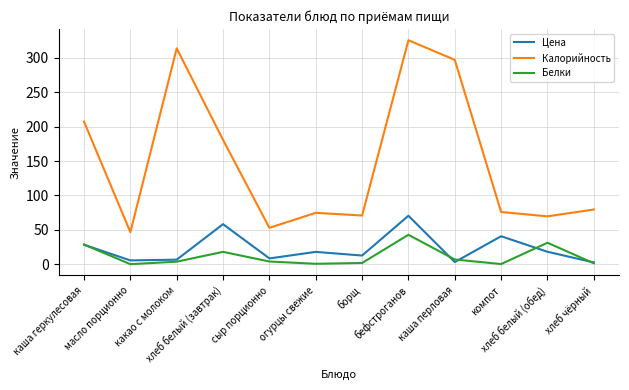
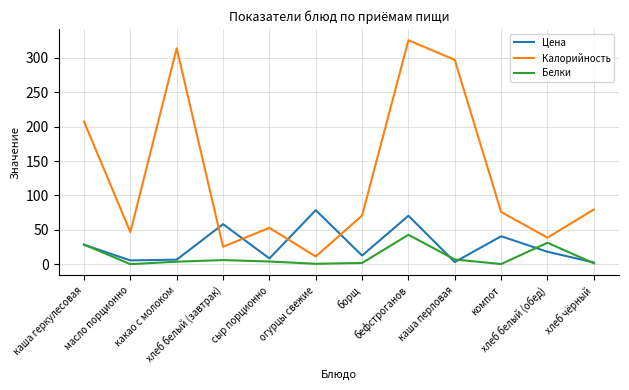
Калорийность, хлеб белый (завтрак): 180 -> 30
Белки, хлеб белый (завтрак): 20 -> 10
Цена, огурцы свежие: 20 -> 80
Калорийность, огурцы свежие: 70 -> 10
Калорийность, хлеб белый (обед): 70 -> 40
